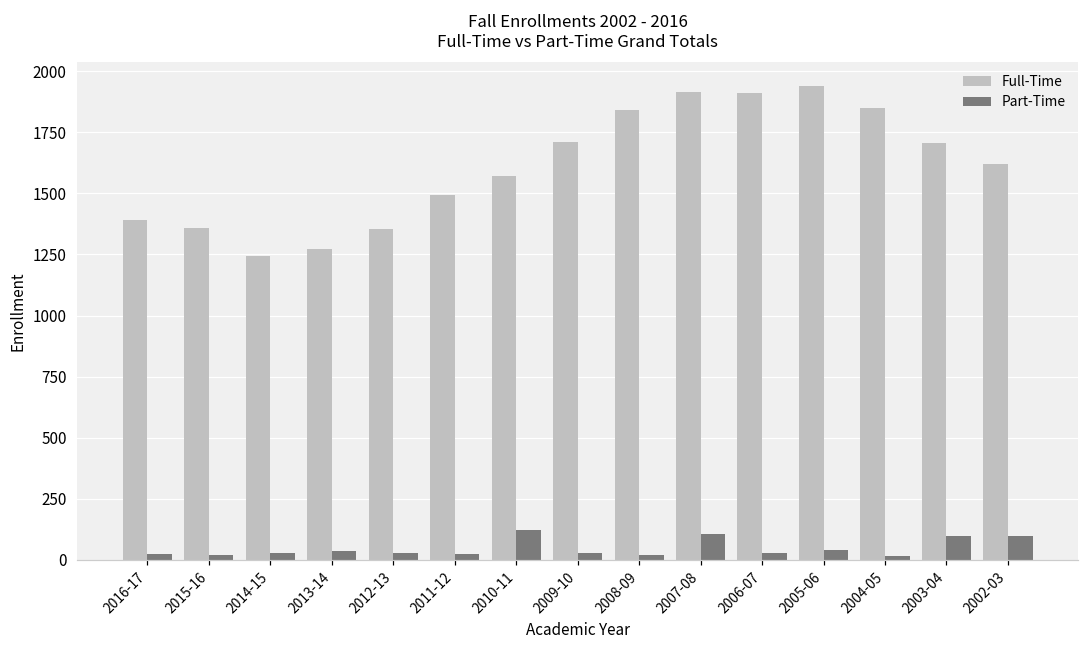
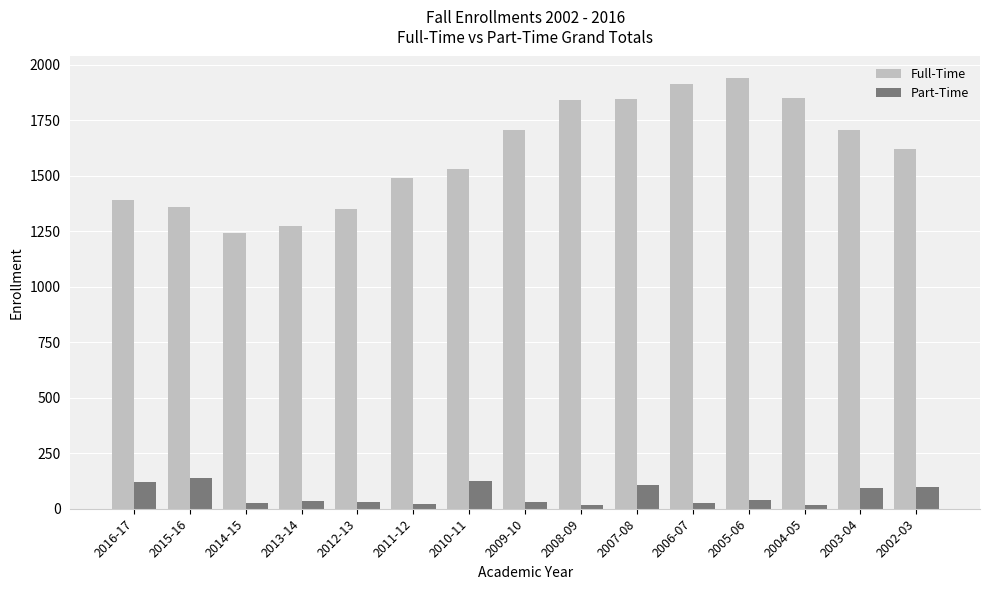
Part-Time, 2016-17: 30 -> 120
Part-Time, 2015-16: 20 -> 140
Full-Time, 2010-11: 1570 -> 1530
Full-Time, 2007-08: 1920 -> 1850
